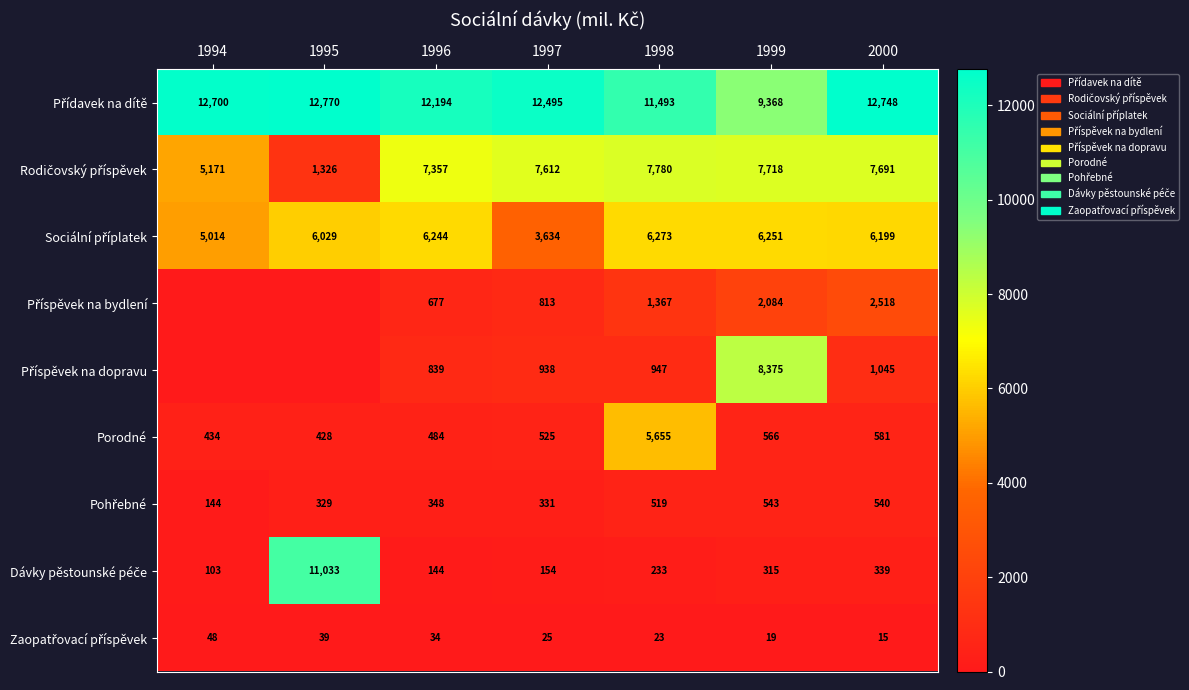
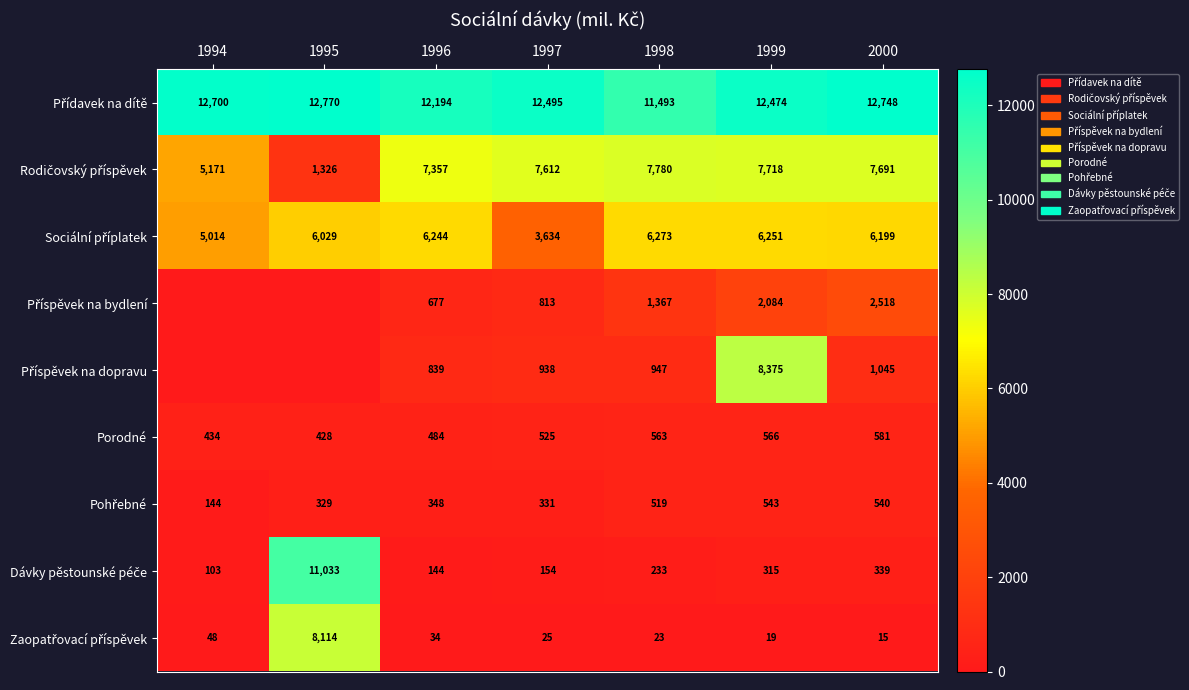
Přídavek na dítě, 1999: 9,368 -> 12,474
Porodné, 1998: 5,655 -> 563
Zaopatřovací příspěvek, 1995: 39 -> 8,114
